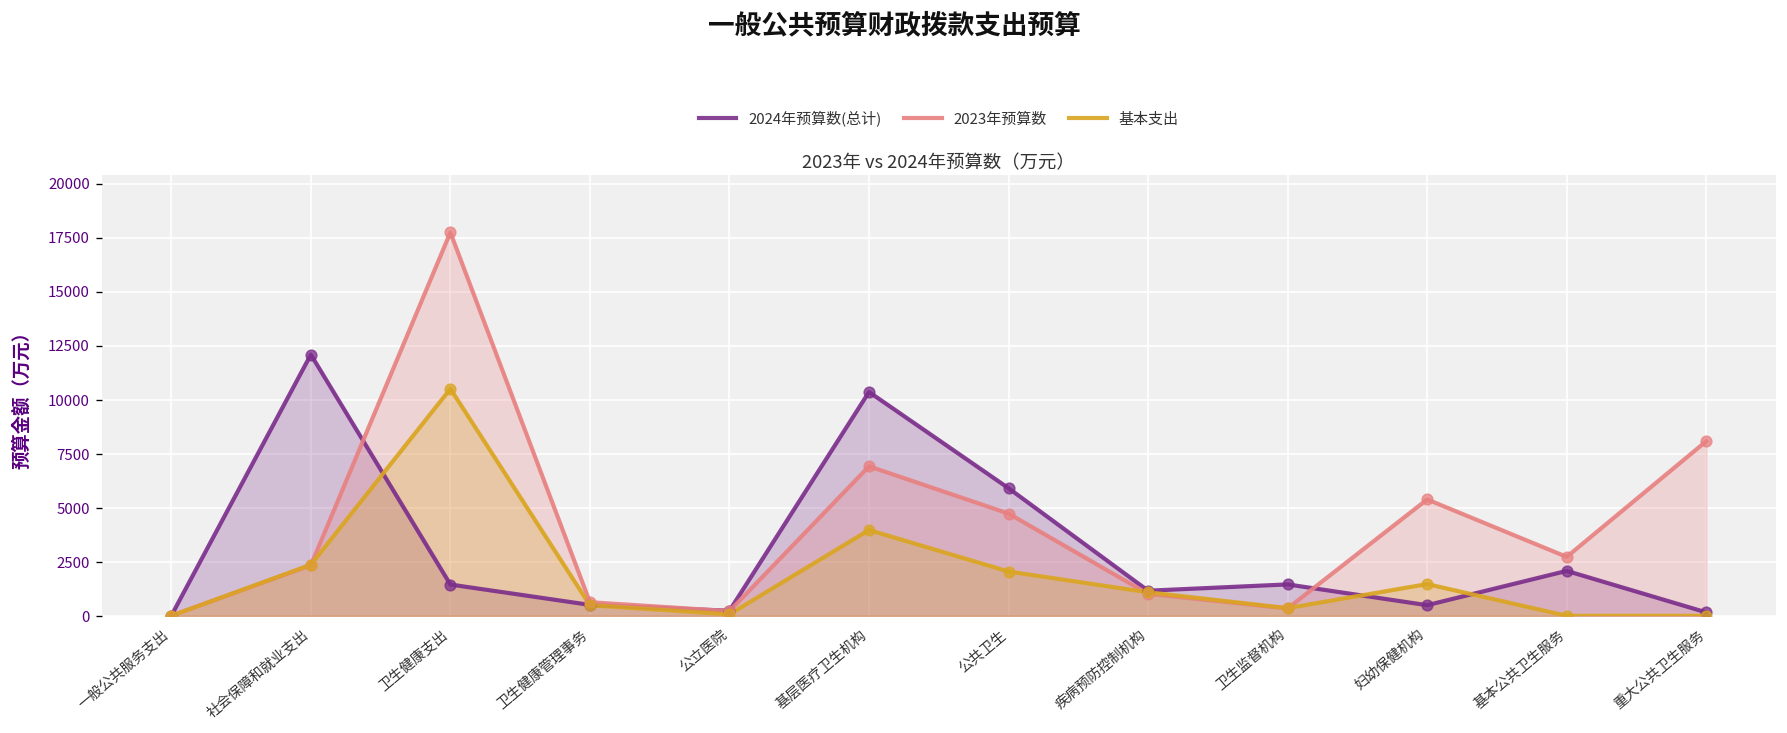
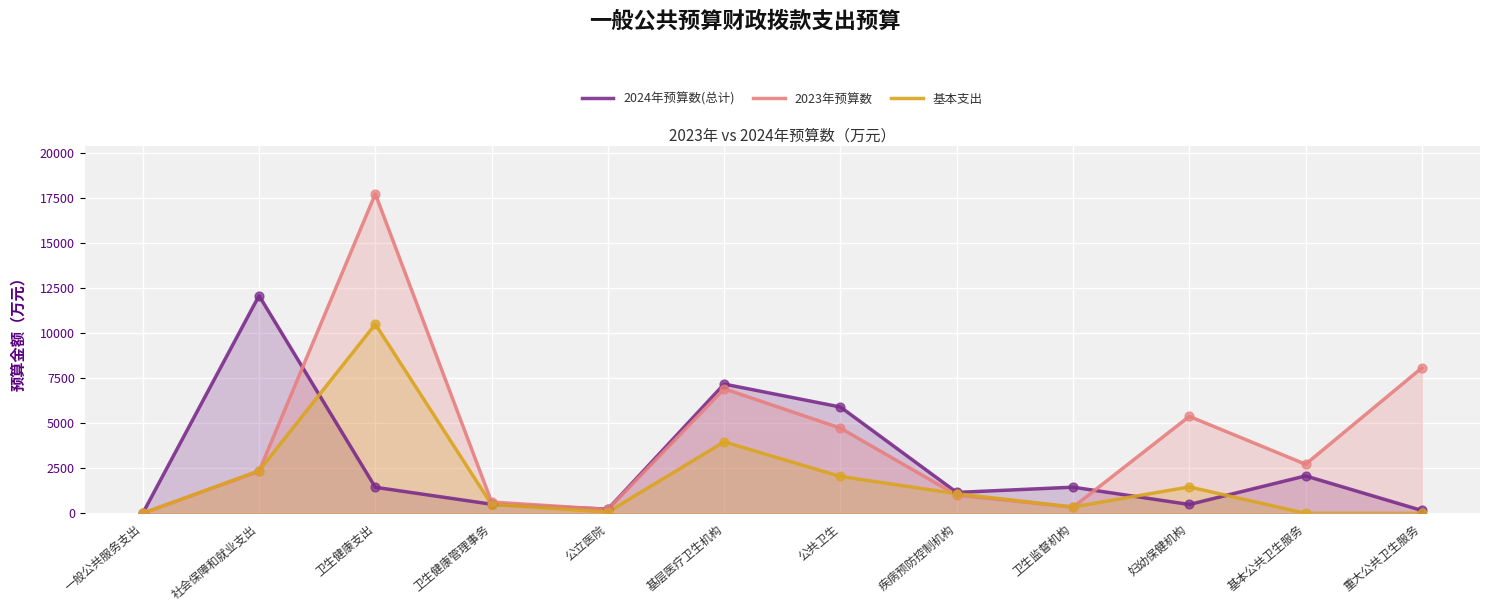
2024年预算数(总计), 基层医疗卫生机构: 10400 -> 7200
